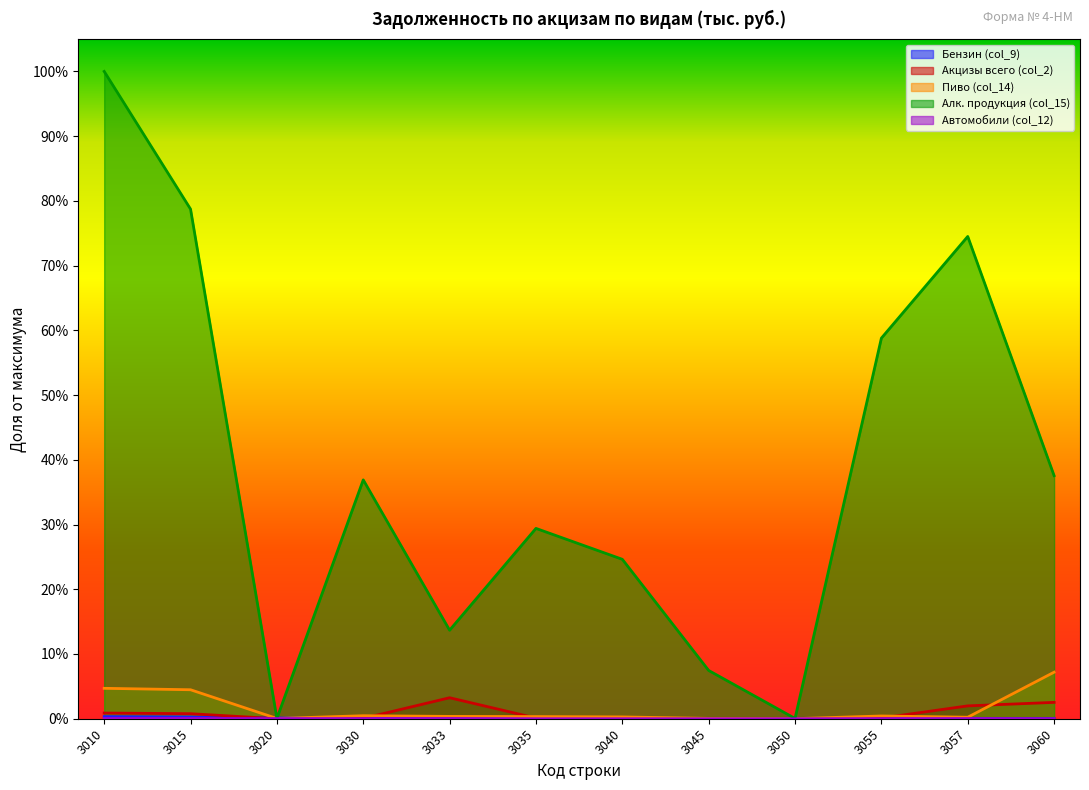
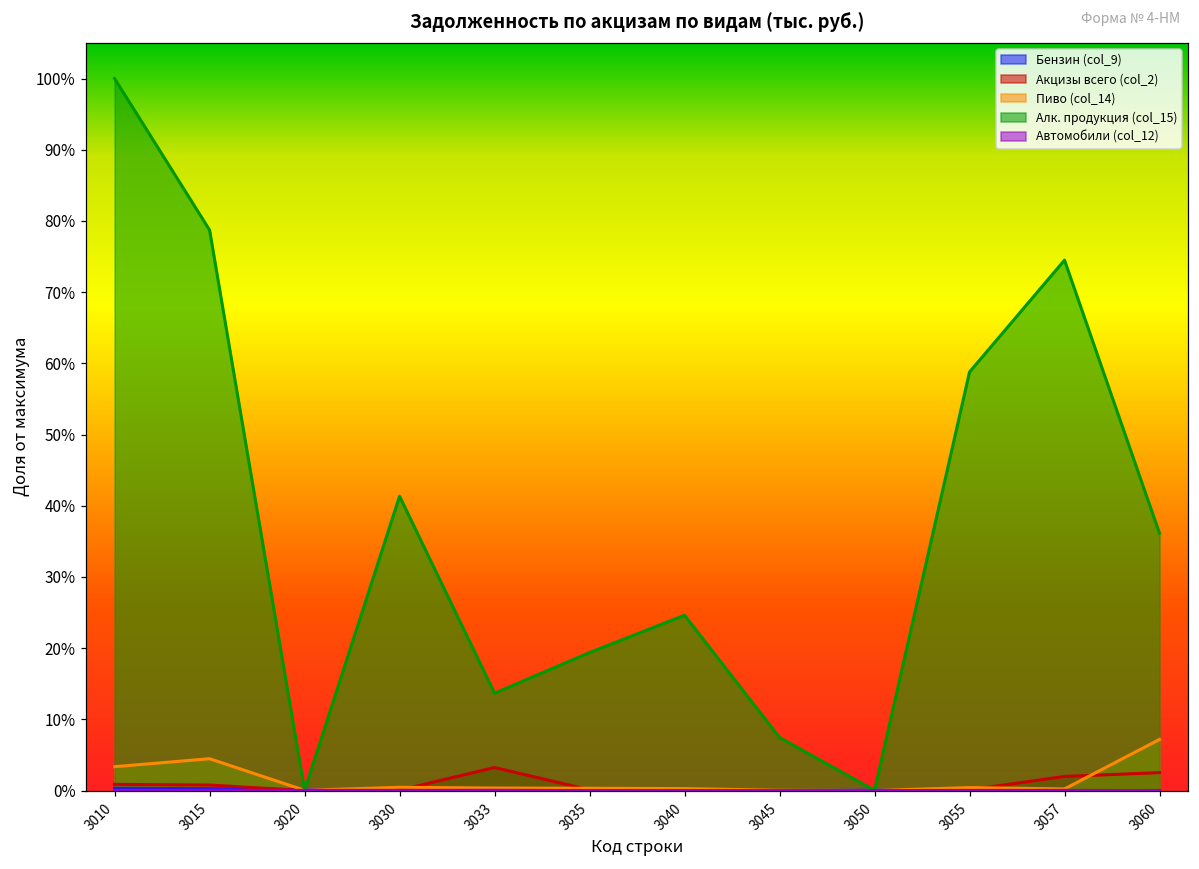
Пиво (col_14), 3010: 5% -> 3%
Алк. продукция (col_15), 3030: 37% -> 41%
Алк. продукция (col_15), 3035: 29% -> 19%
Алк. продукция (col_15), 3060: 38% -> 36%
